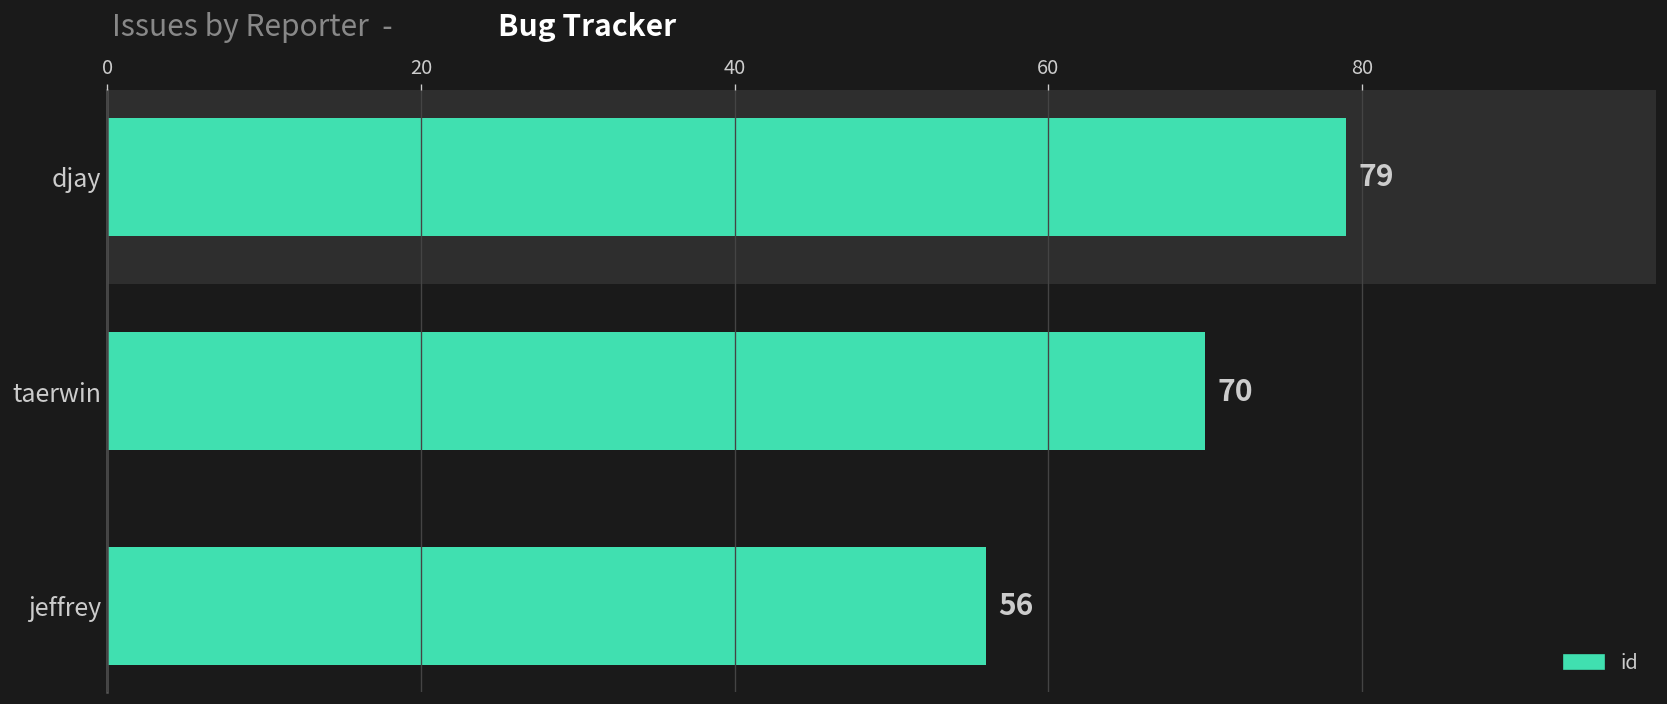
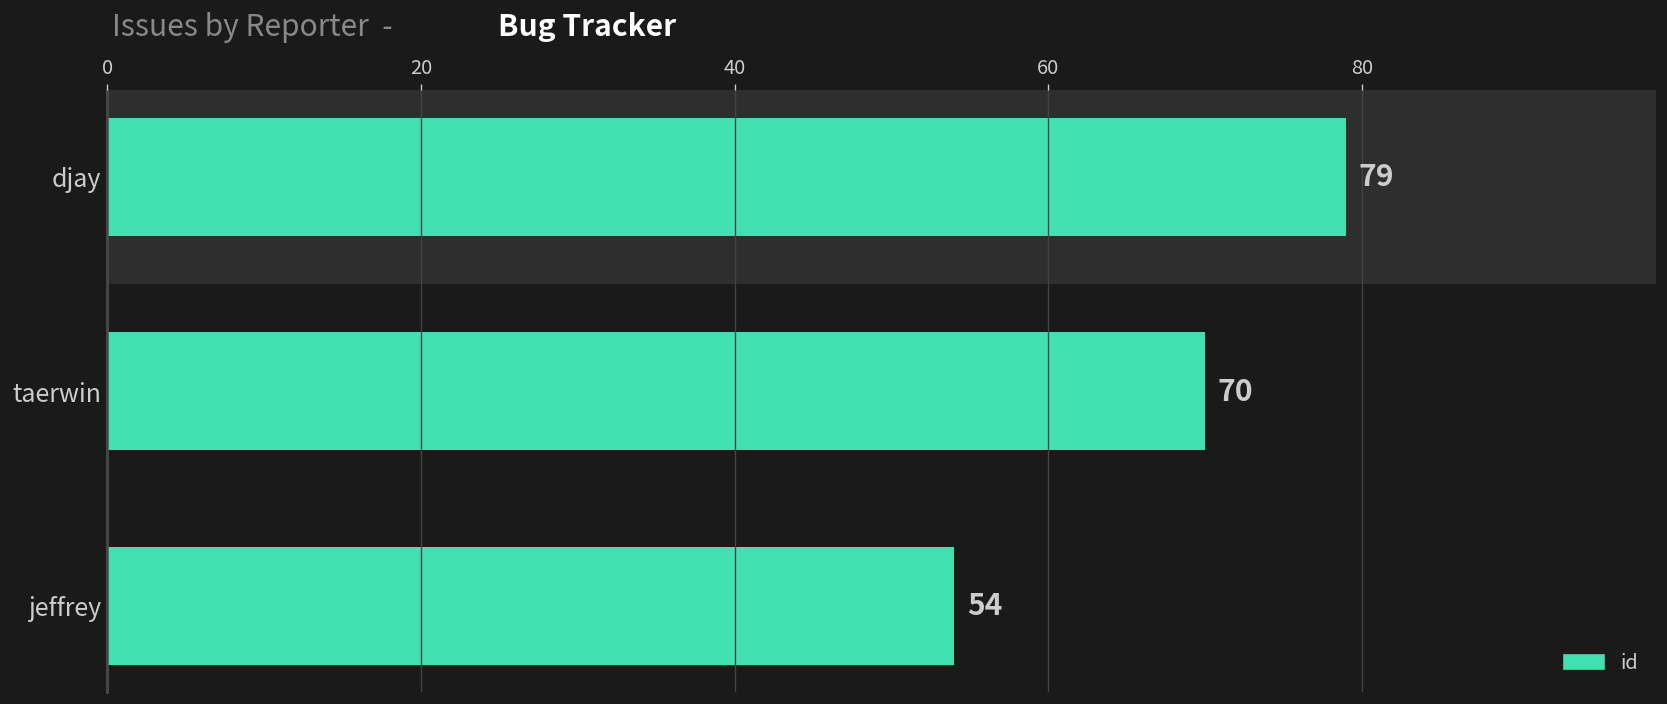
jeffrey: 56 -> 54
